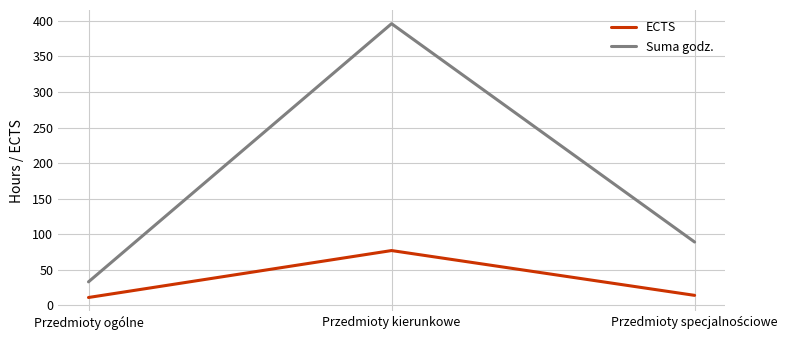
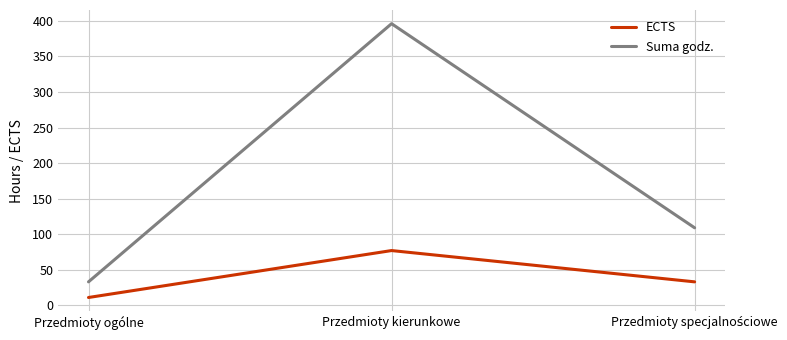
ECTS, Przedmioty specjalnościowe: 10 -> 30
Suma godz., Przedmioty specjalnościowe: 90 -> 110
